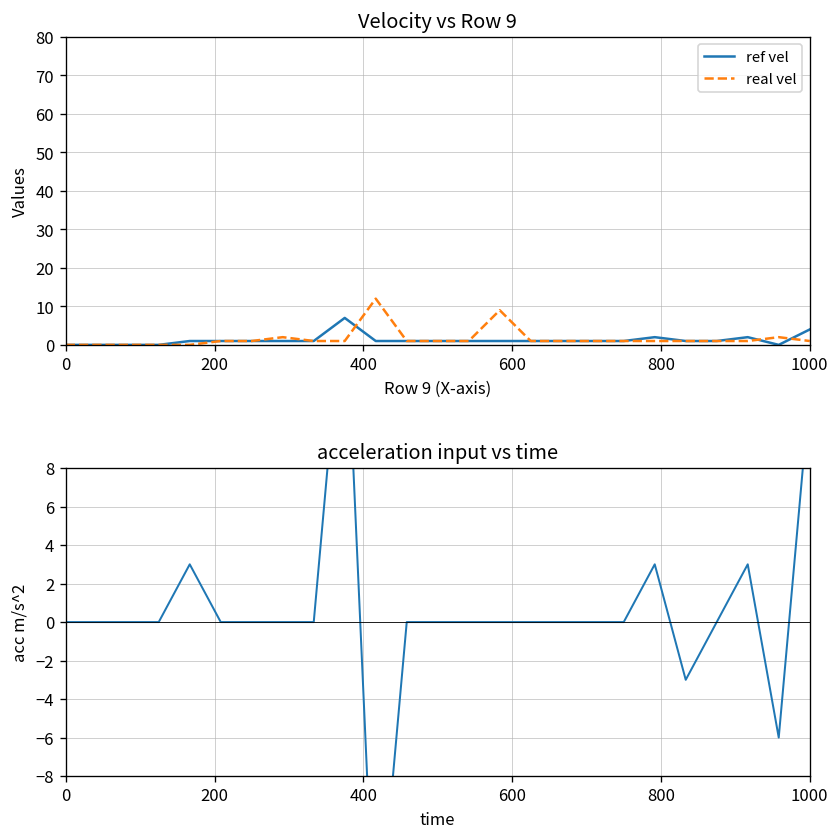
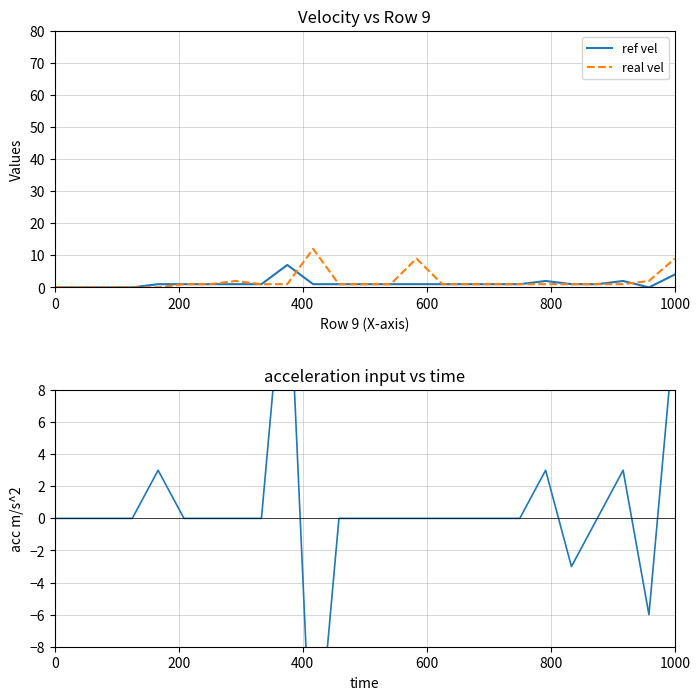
Velocity vs Row 9, real vel, 1000: 1 -> 9
